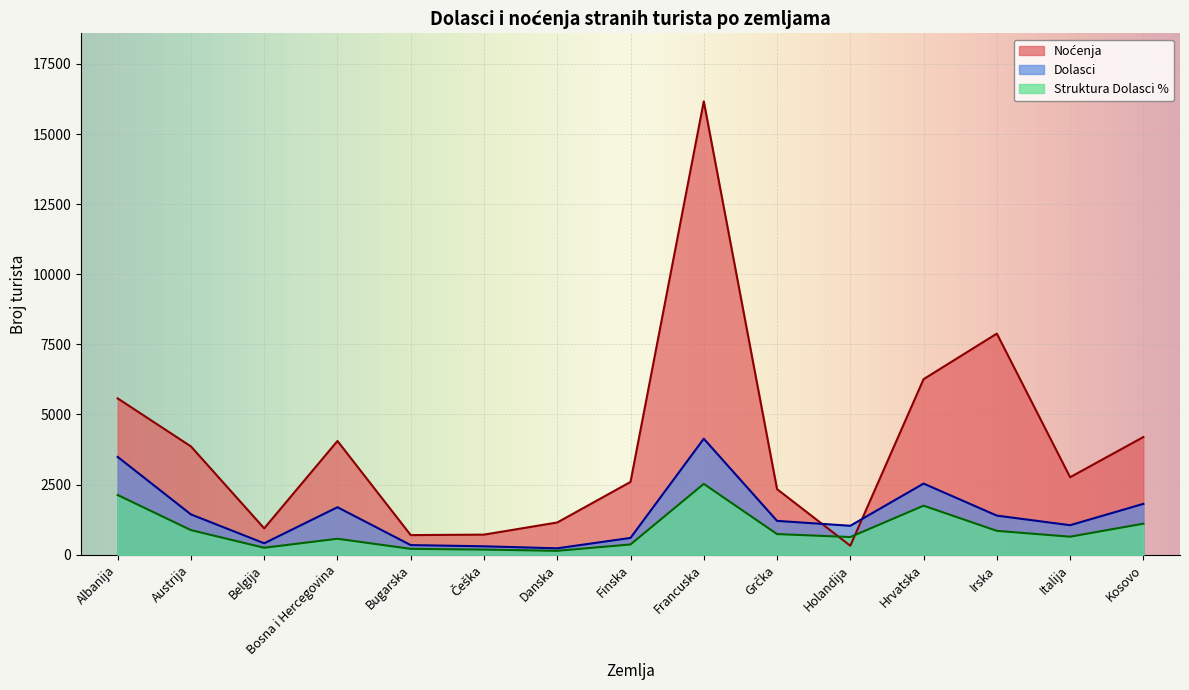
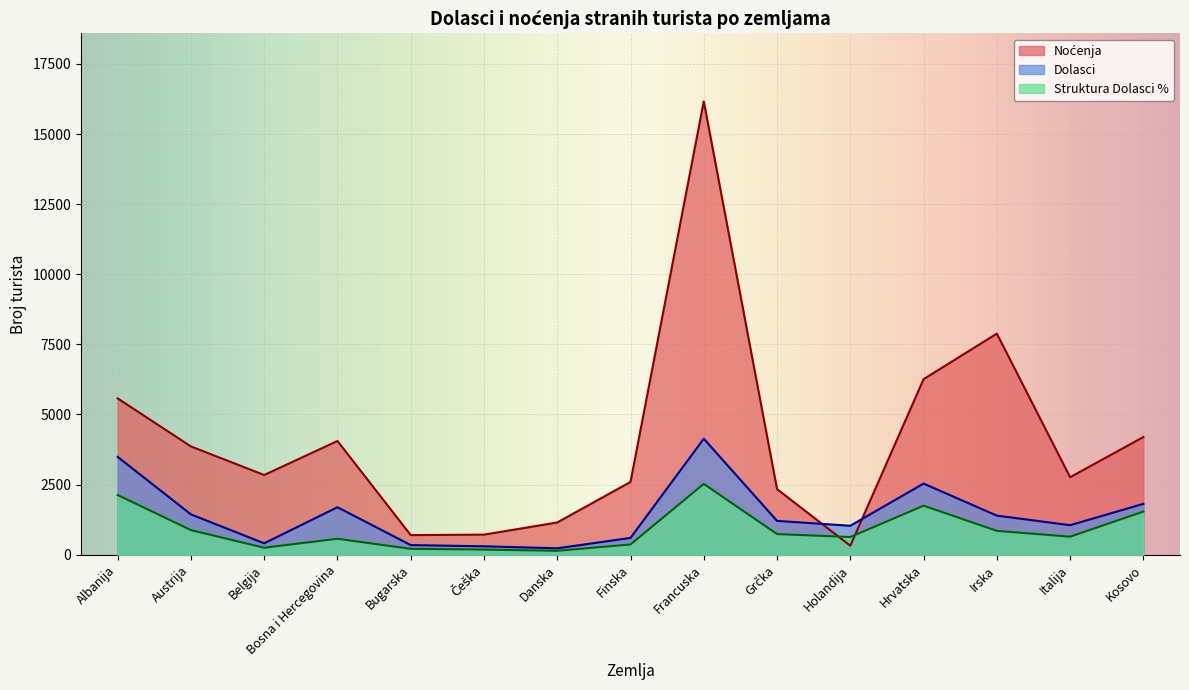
Noćenja, Belgija: 900 -> 2800
Struktura Dolasci %, Kosovo: 1100 -> 1500
